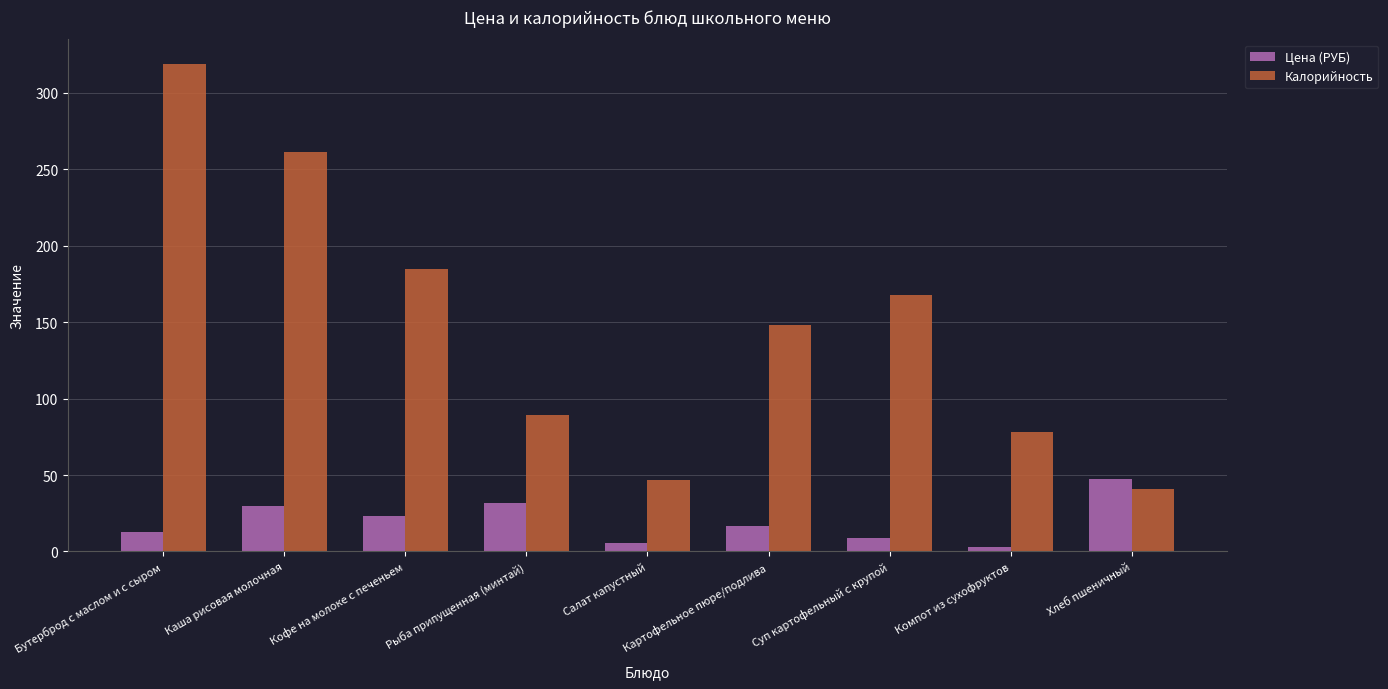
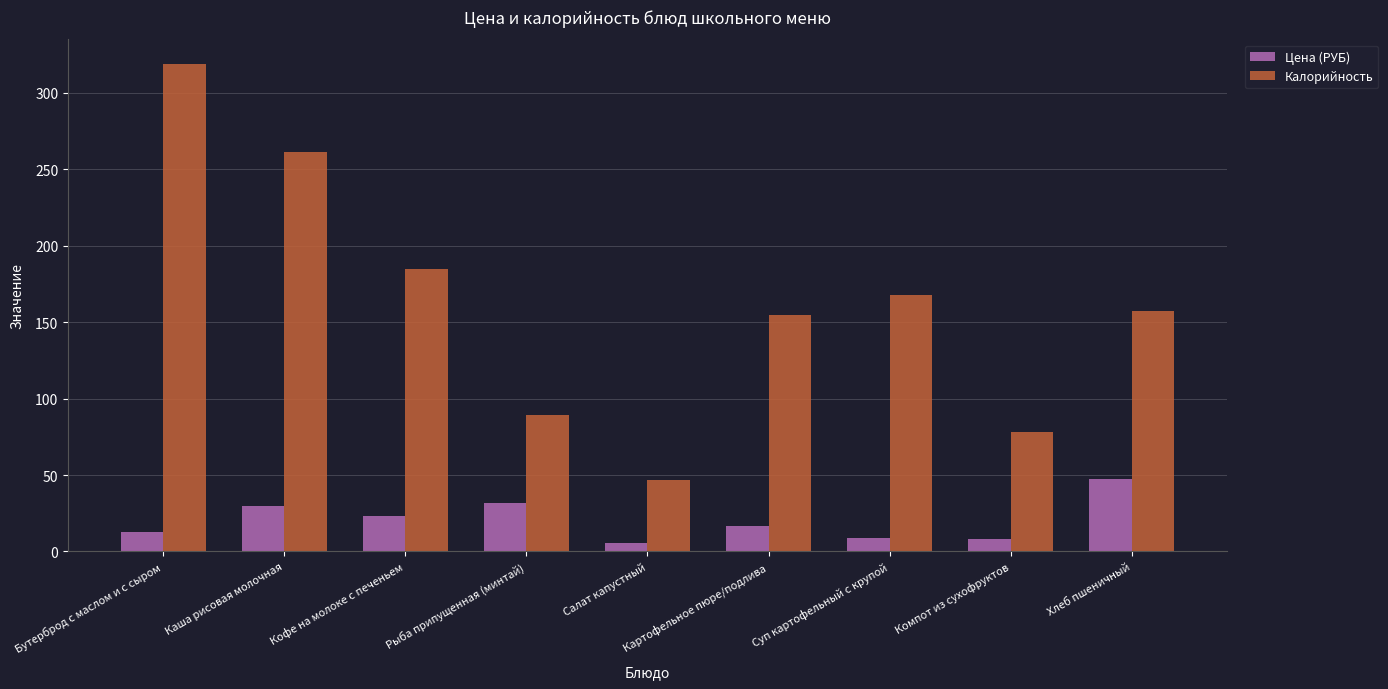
Калорийность, Картофельное пюре/подлива: 148 -> 155
Цена (РУБ), Компот из сухофруктов: 3 -> 8
Калорийность, Хлеб пшеничный: 41 -> 157
